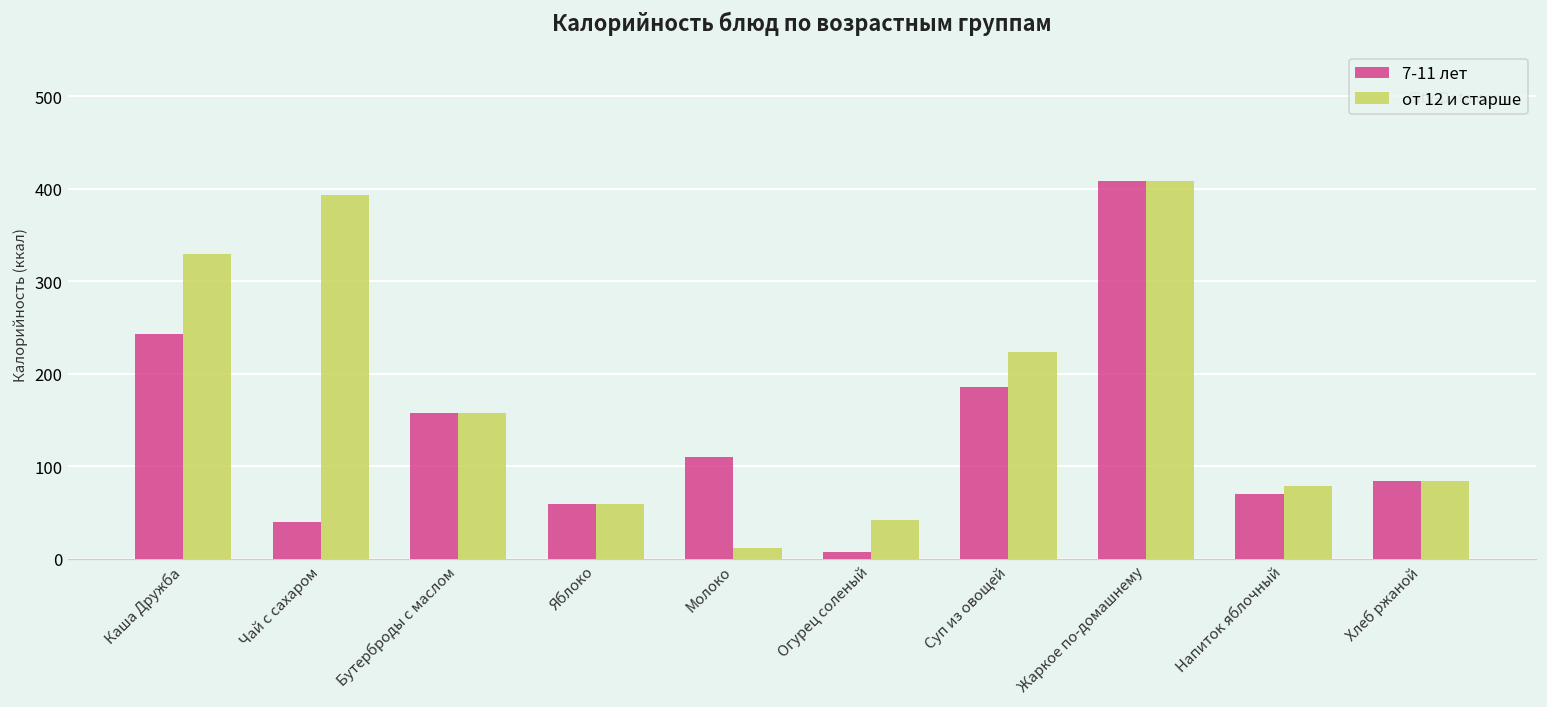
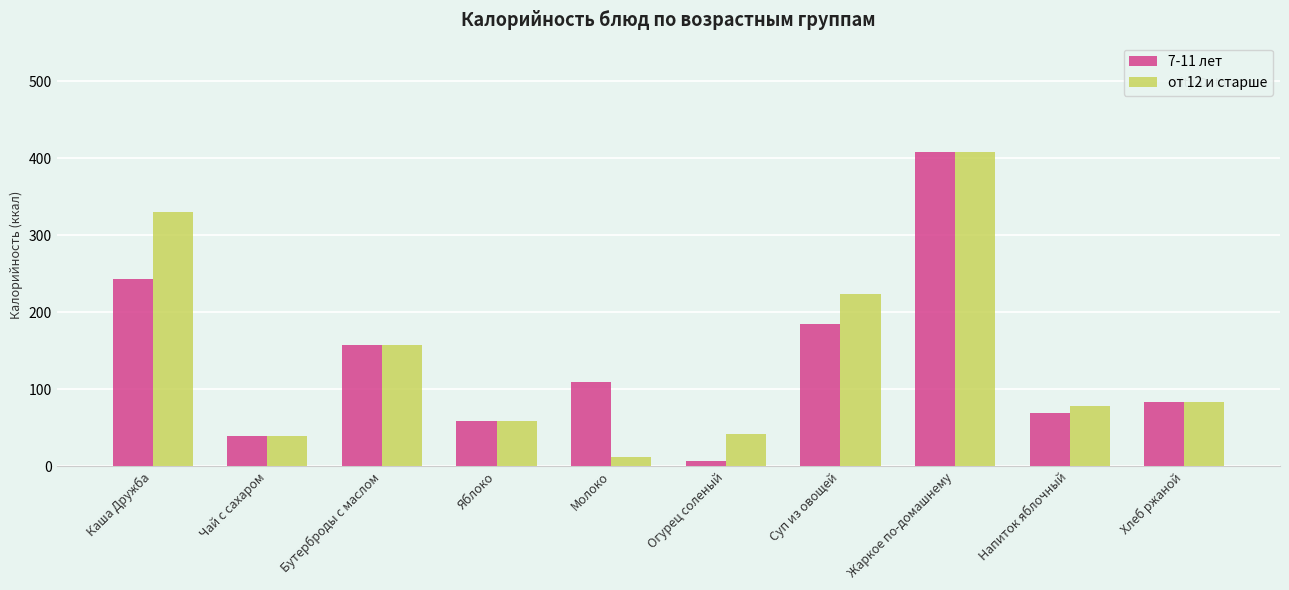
от 12 и старше, Чай с сахаром: 390 -> 40
